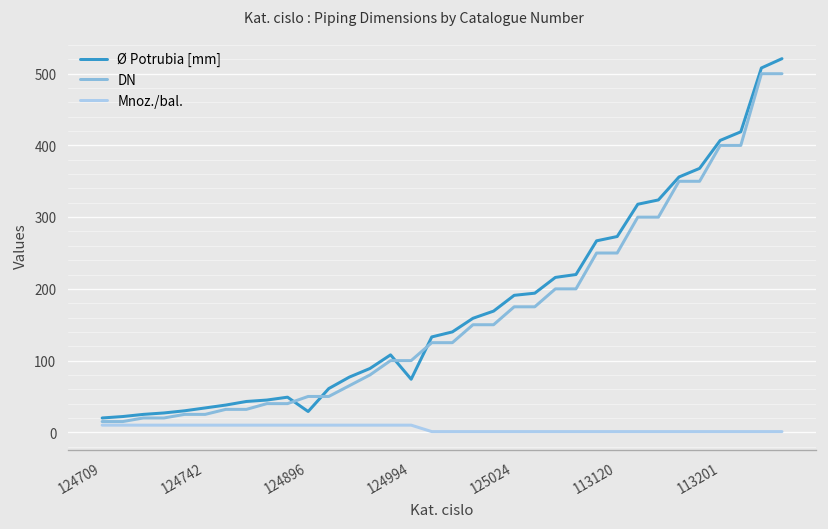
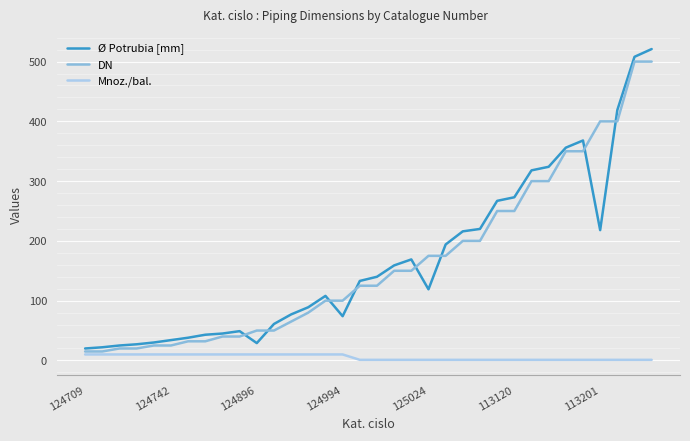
Ø Potrubia [mm], 125024: 190 -> 120
Ø Potrubia [mm], 113201: 410 -> 220
